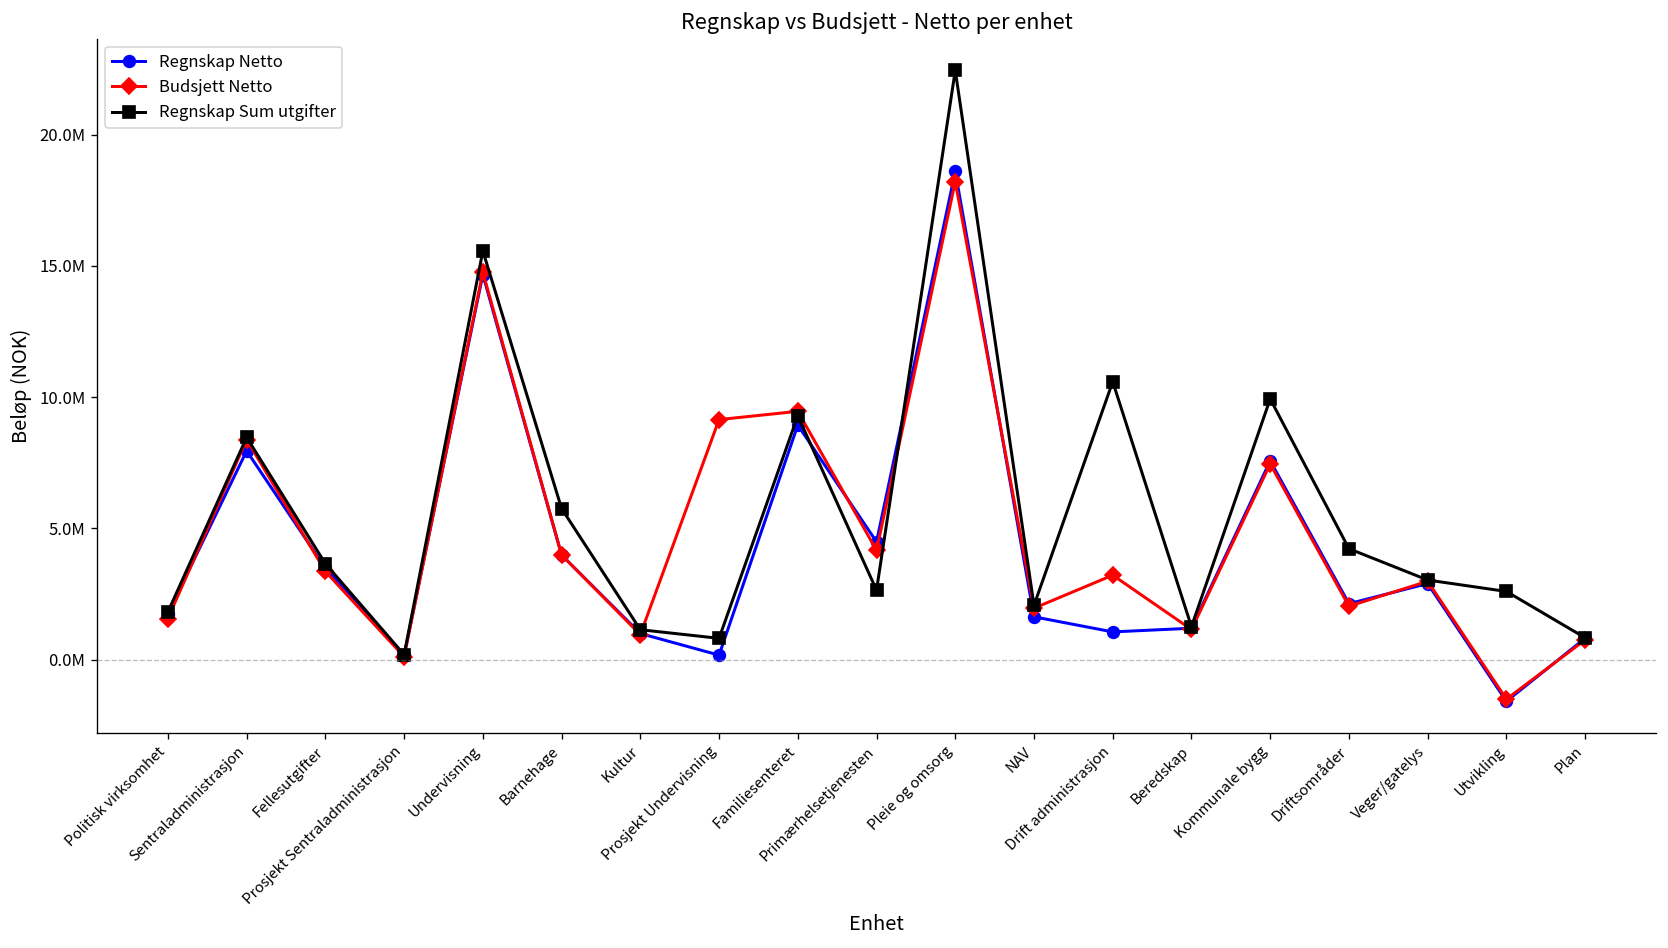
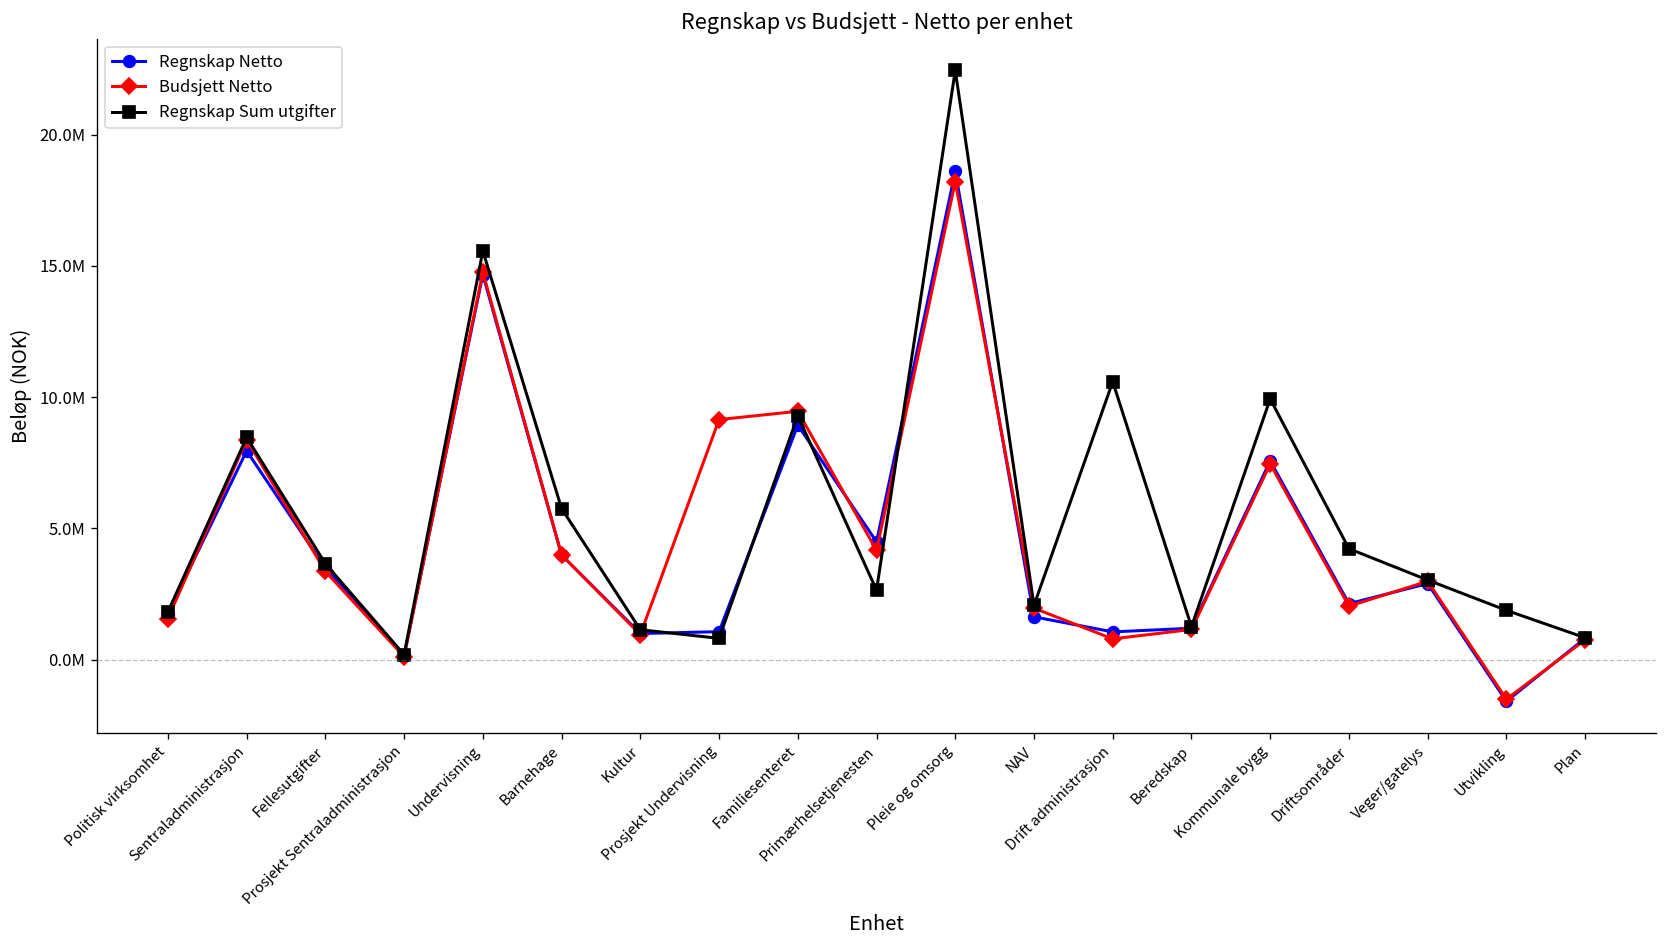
Regnskap Netto, Prosjekt Undervisning: 200000 -> 1100000
Budsjett Netto, Drift administrasjon: 3200000 -> 800000
Regnskap Sum utgifter, Utvikling: 2600000 -> 1900000
